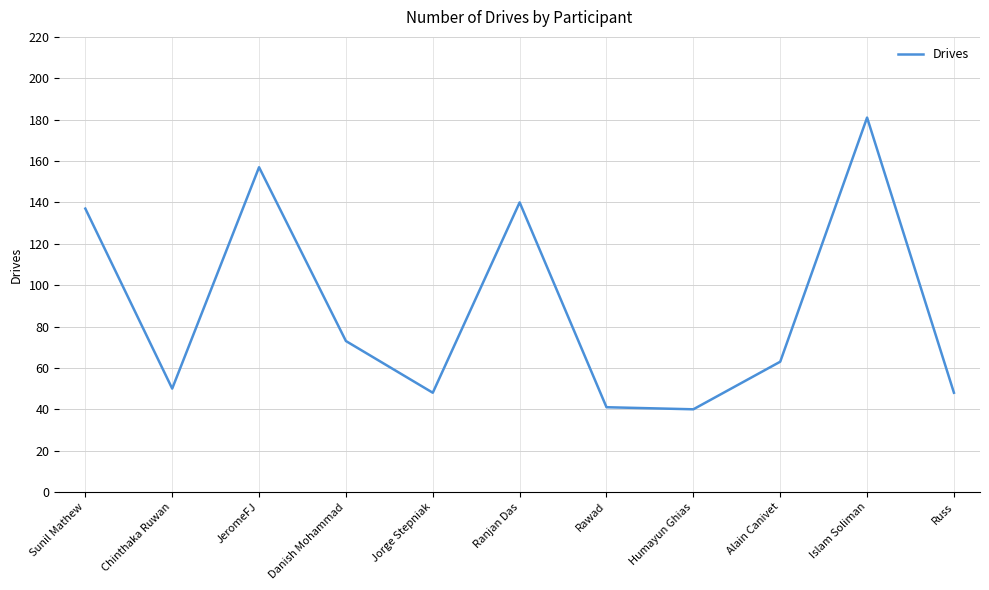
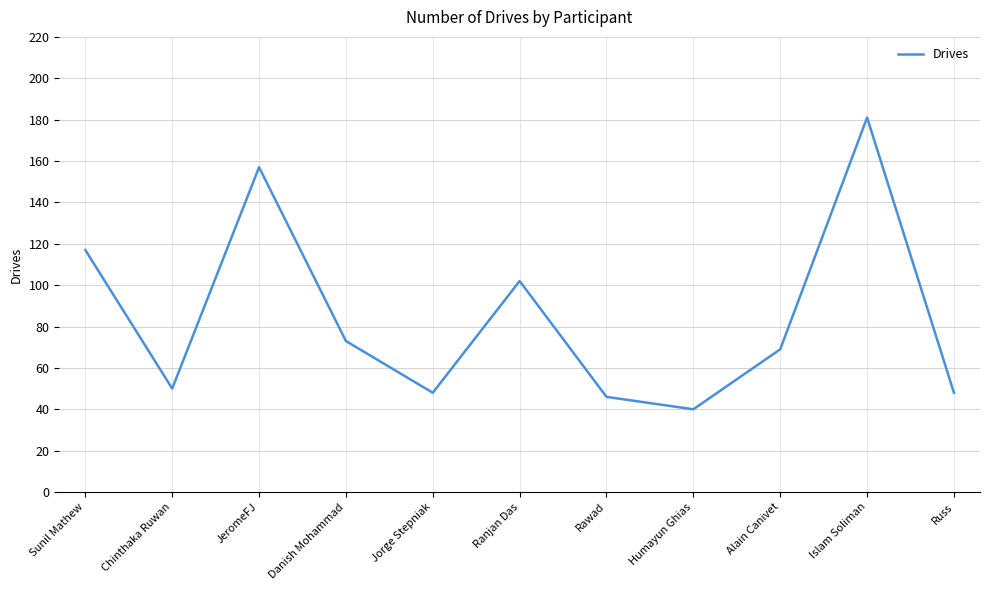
Sunil Mathew: 137 -> 117
Ranjan Das: 140 -> 102
Rawad: 41 -> 46
Alain Canivet: 63 -> 69
